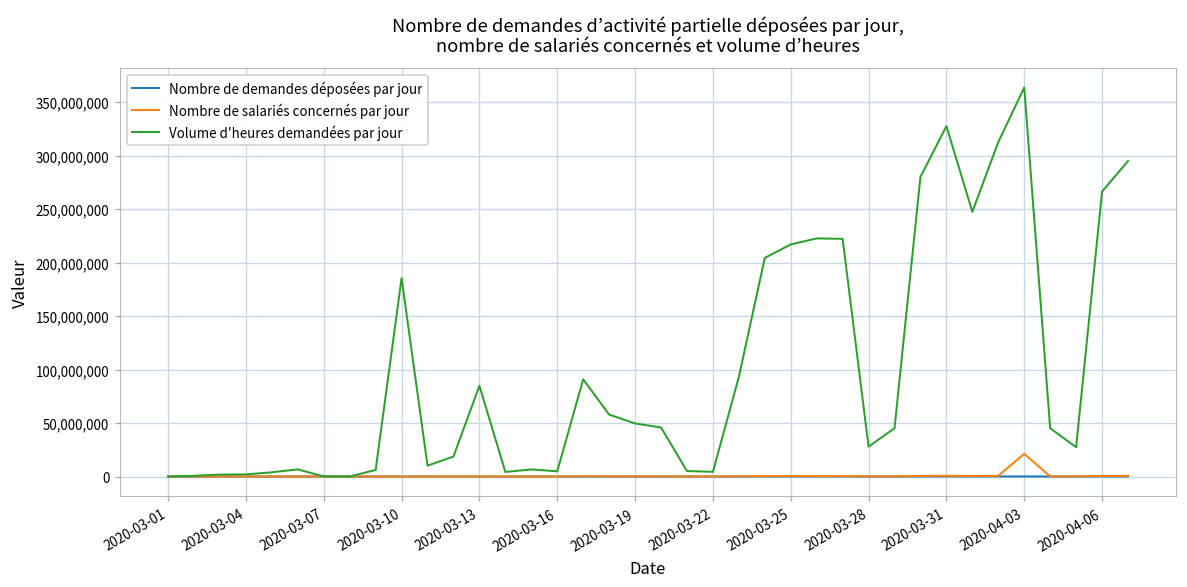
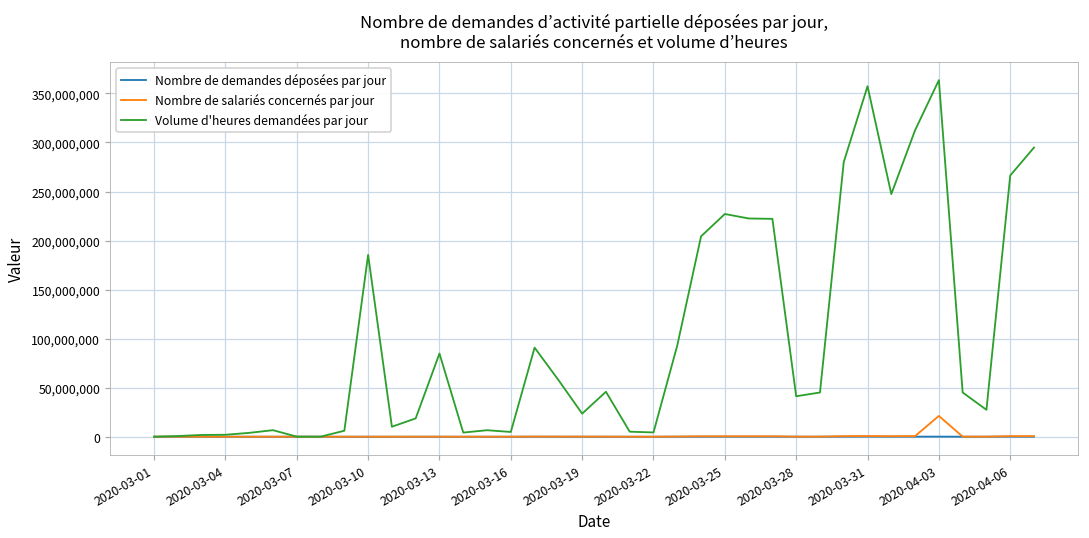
Volume d'heures demandées par jour, 2020-03-19: 50,000,000 -> 20,000,000
Volume d'heures demandées par jour, 2020-03-25: 220,000,000 -> 230,000,000
Volume d'heures demandées par jour, 2020-03-28: 30,000,000 -> 40,000,000
Volume d'heures demandées par jour, 2020-03-31: 330,000,000 -> 360,000,000
